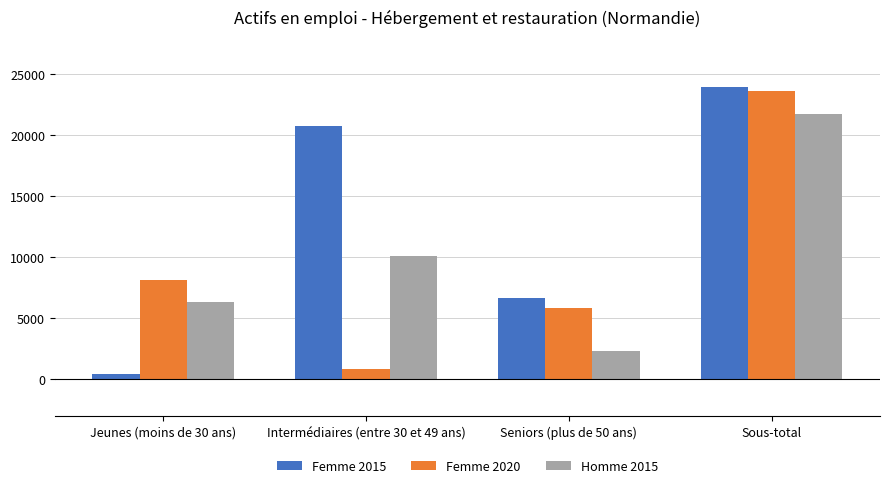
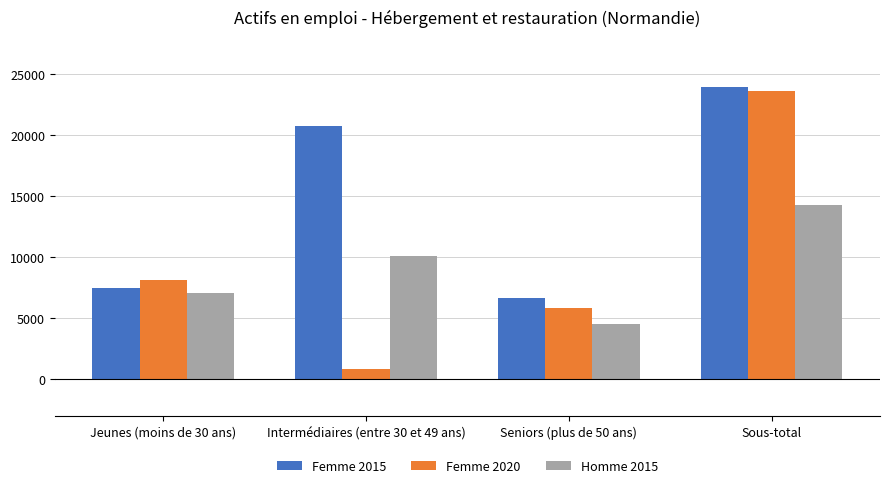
Femme 2015, Jeunes (moins de 30 ans): 400 -> 7500
Homme 2015, Jeunes (moins de 30 ans): 6400 -> 7000
Homme 2015, Seniors (plus de 50 ans): 2300 -> 4500
Homme 2015, Sous-total: 21700 -> 14300
